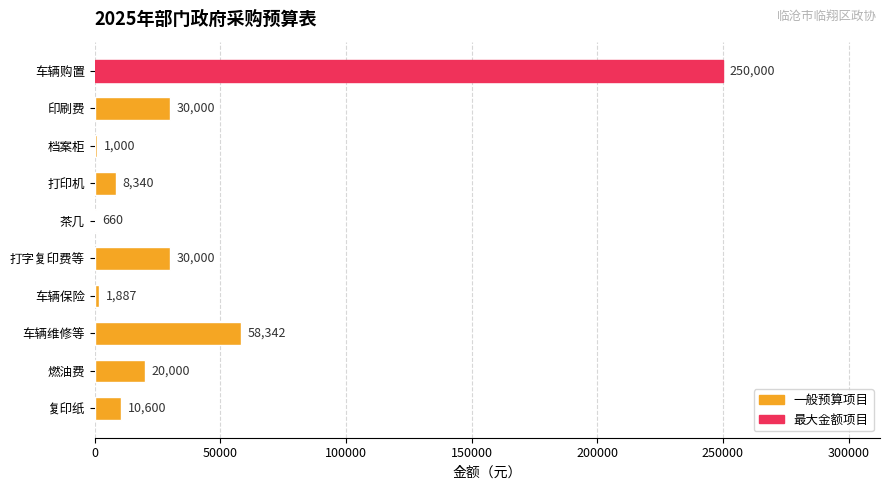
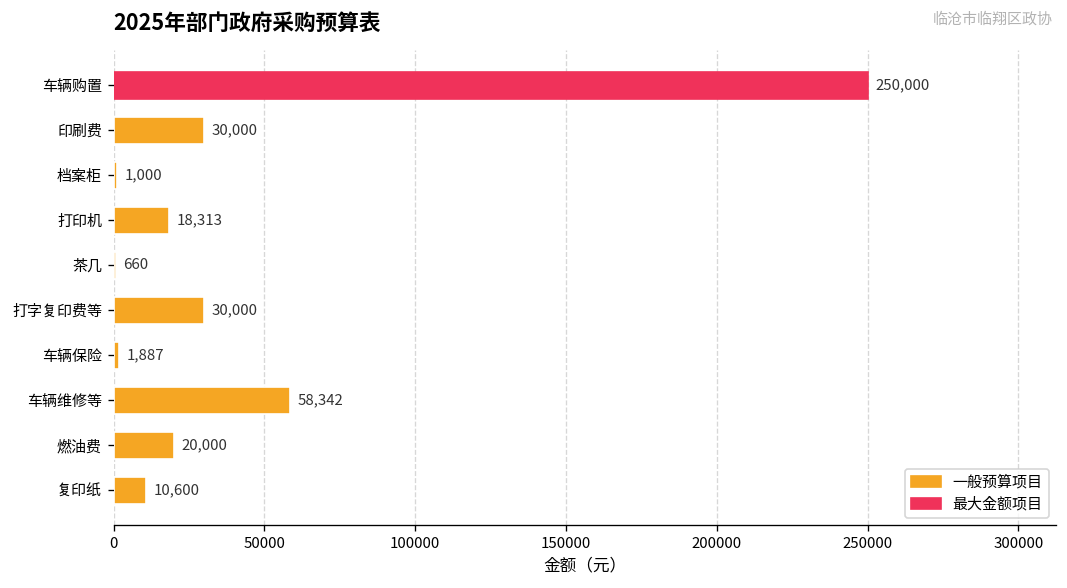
打印机: 8,340 -> 18,313
